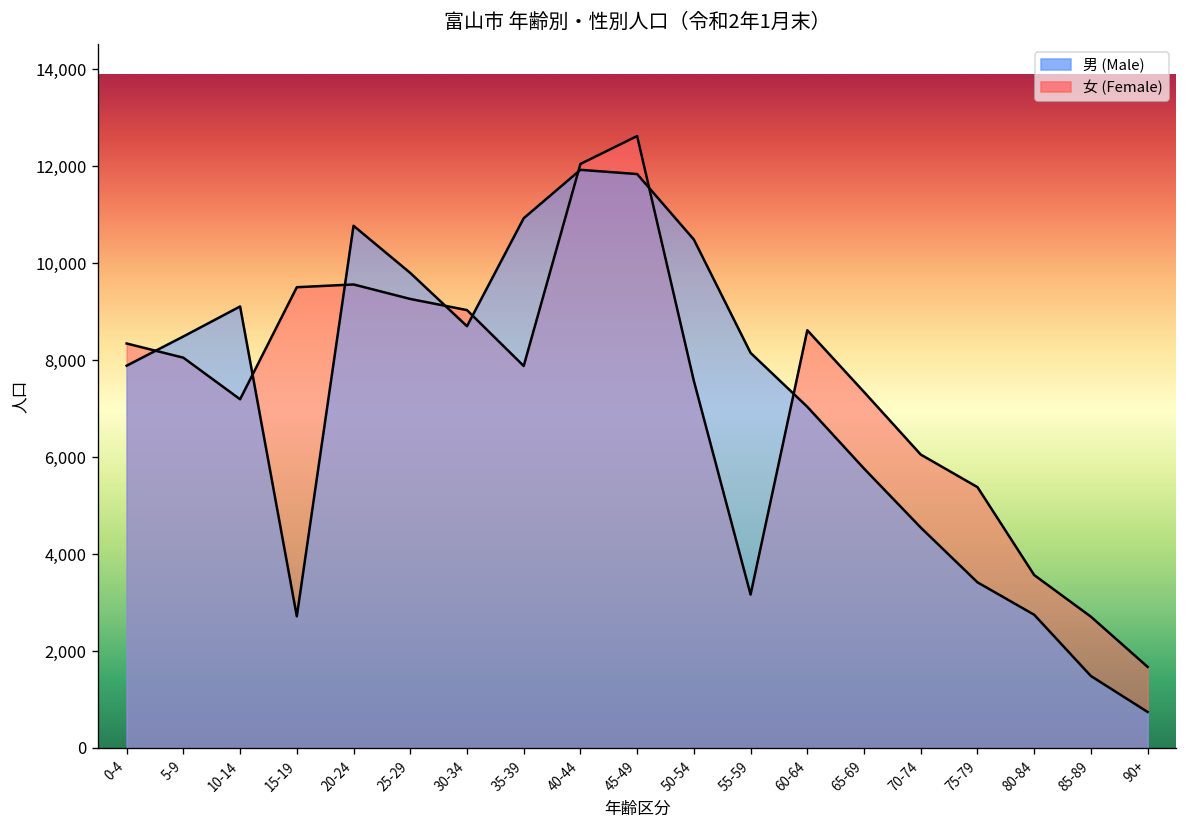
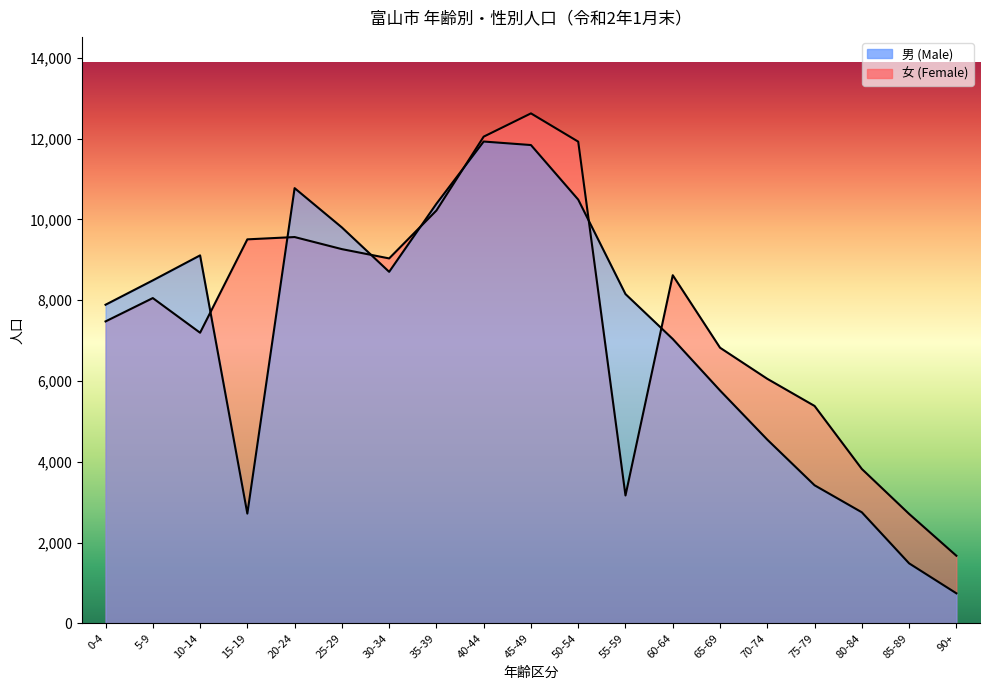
女 (Female), 0-4: 8,300 -> 7,500
女 (Female), 35-39: 7,900 -> 10,200
男 (Male), 35-39: 10,900 -> 10,400
女 (Female), 50-54: 7,600 -> 11,900
女 (Female), 65-69: 7,300 -> 6,800
女 (Female), 80-84: 3,600 -> 3,800
